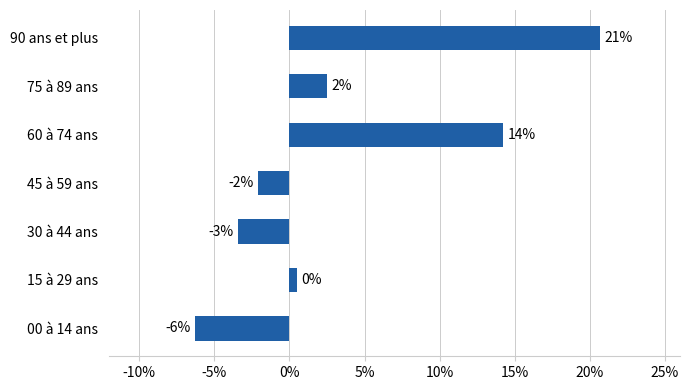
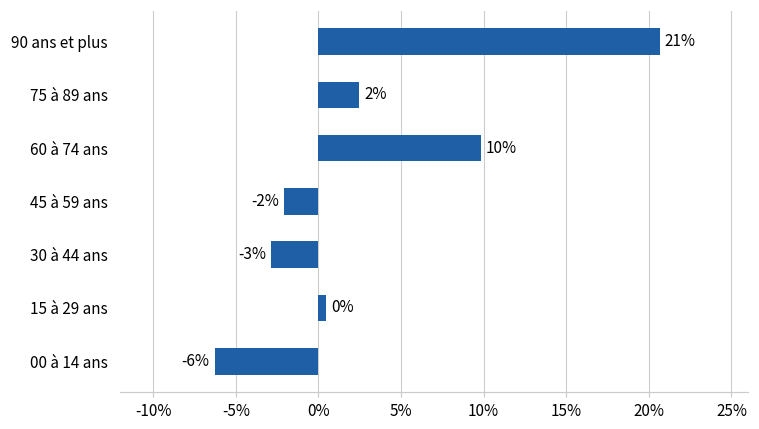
60 à 74 ans: 14% -> 10%
30 à 44 ans: -3.4% -> -2.9%
